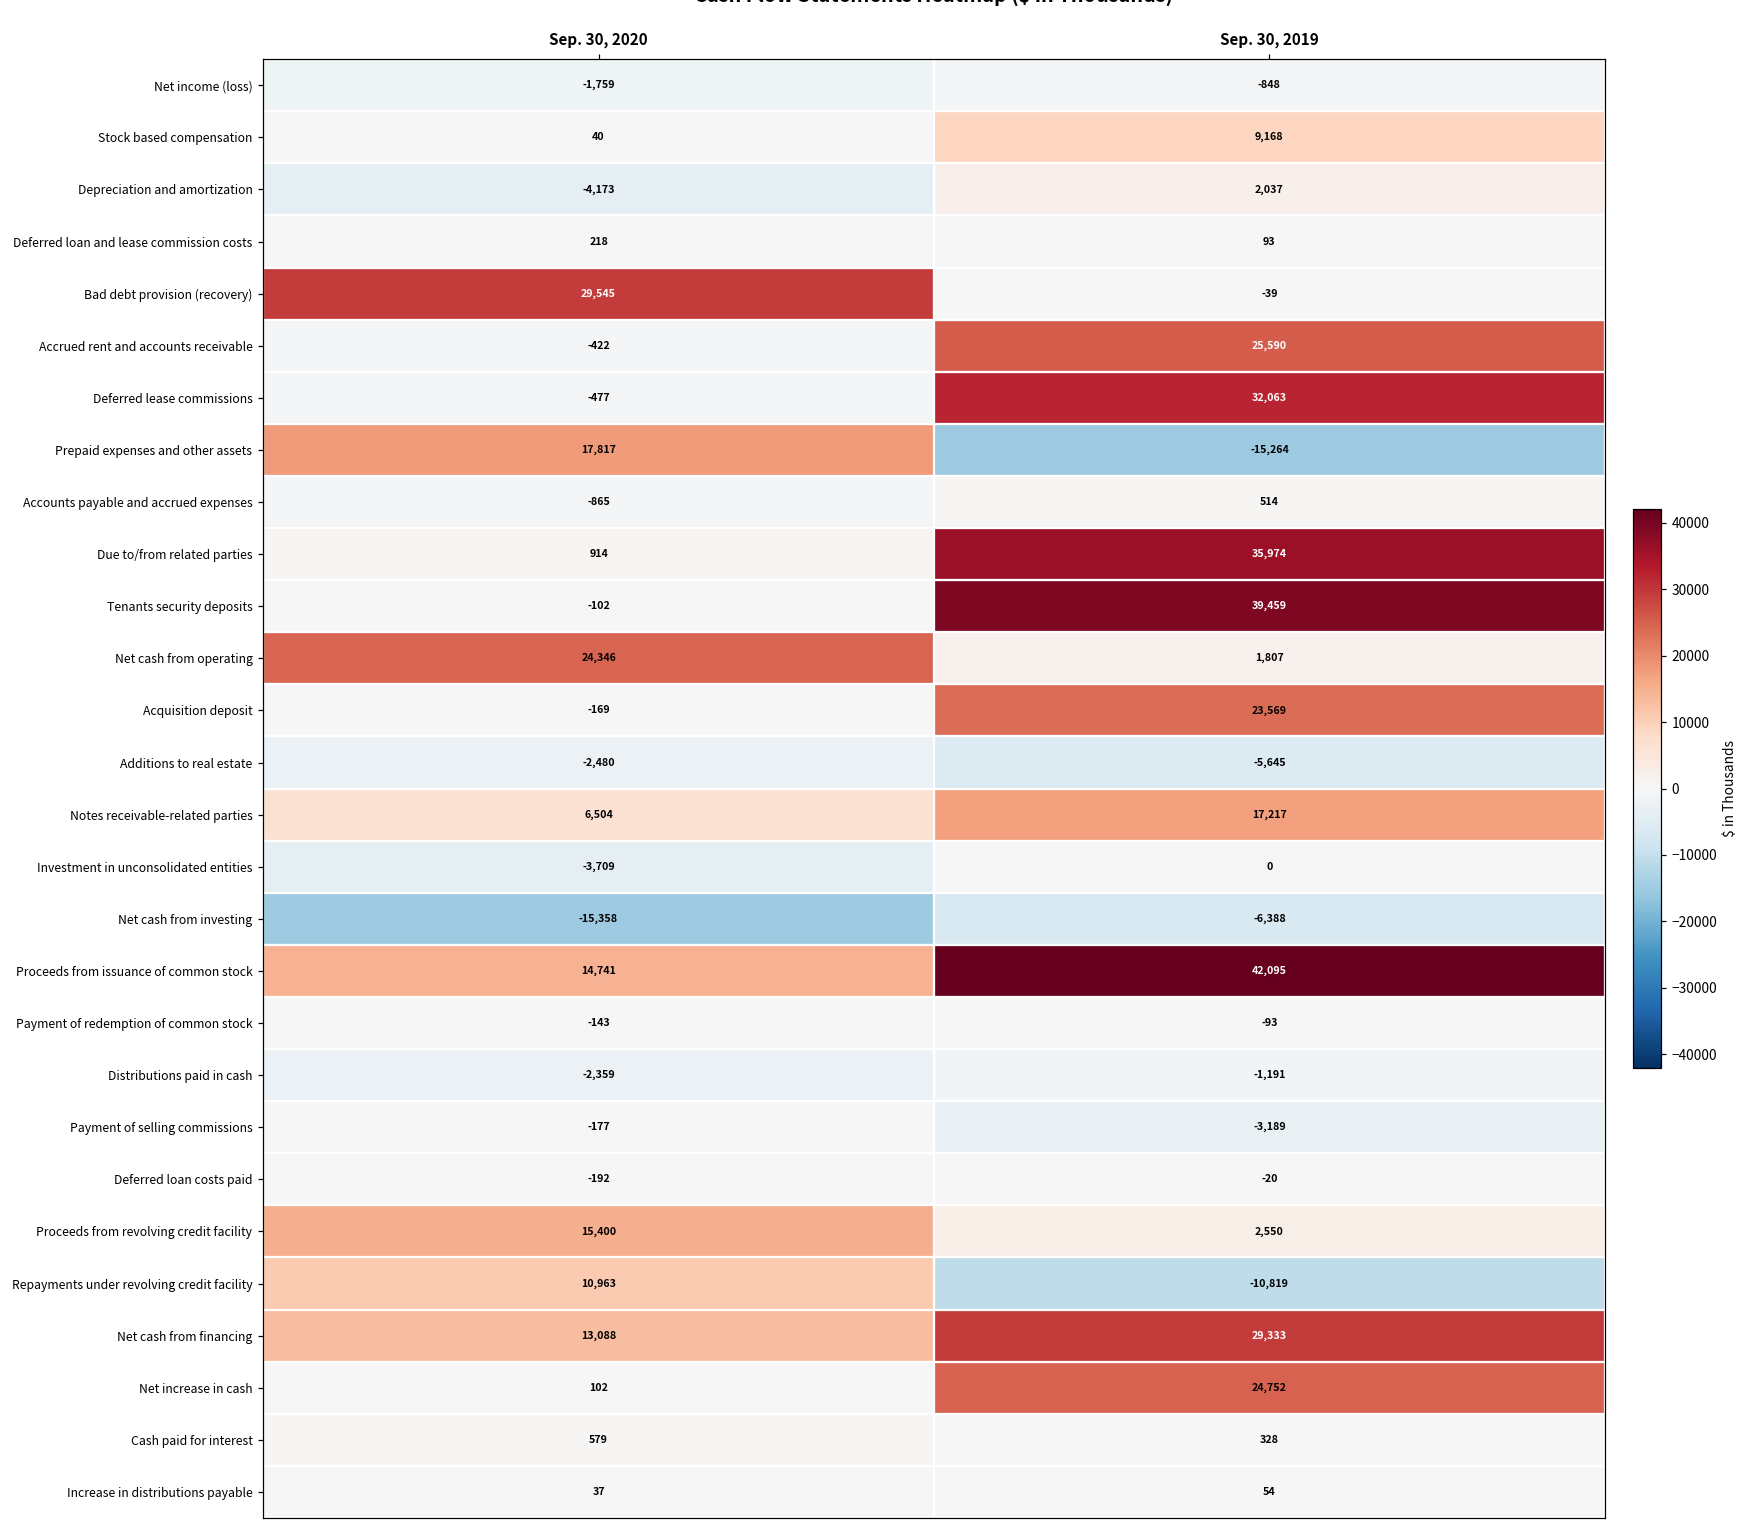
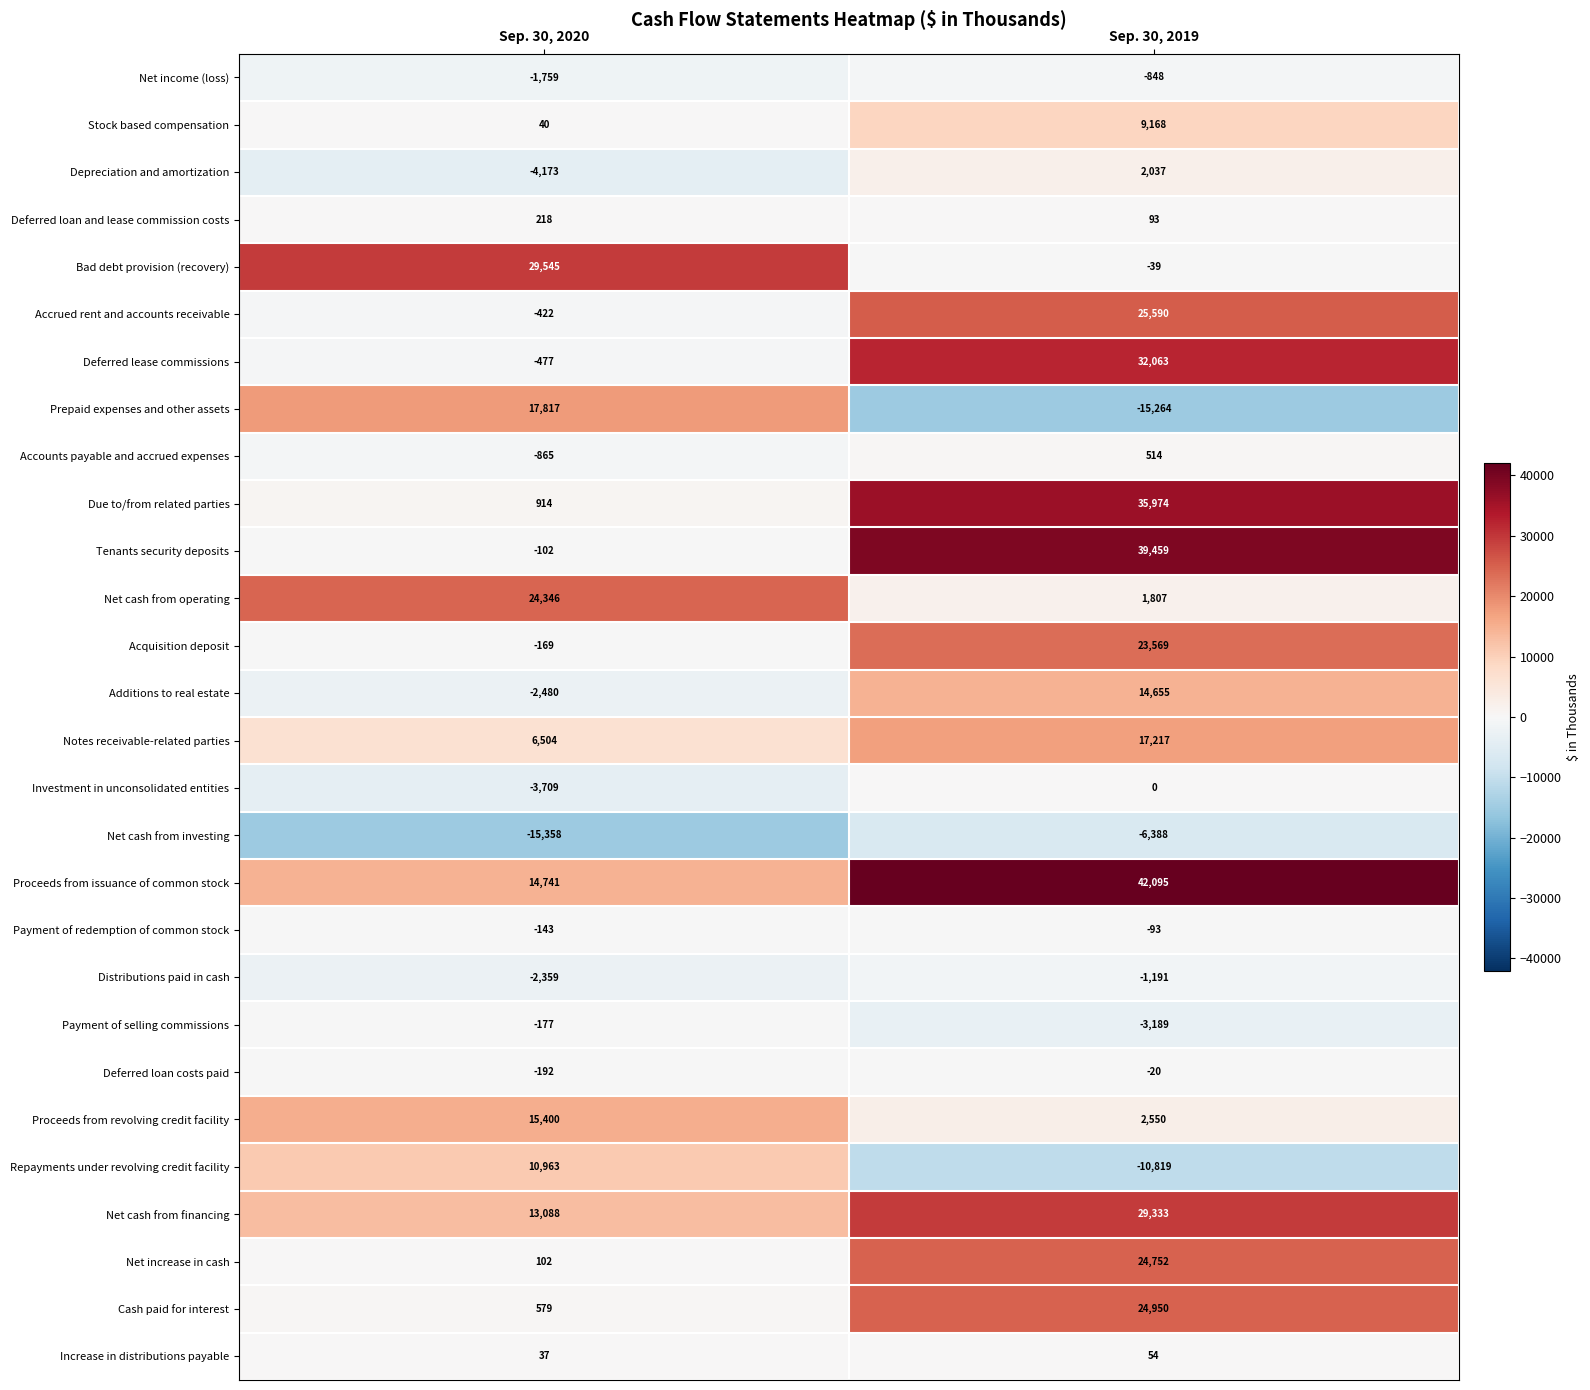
Additions to real estate, Sep. 30, 2019: -5,645 -> 14,655
Cash paid for interest, Sep. 30, 2019: 328 -> 24,950
